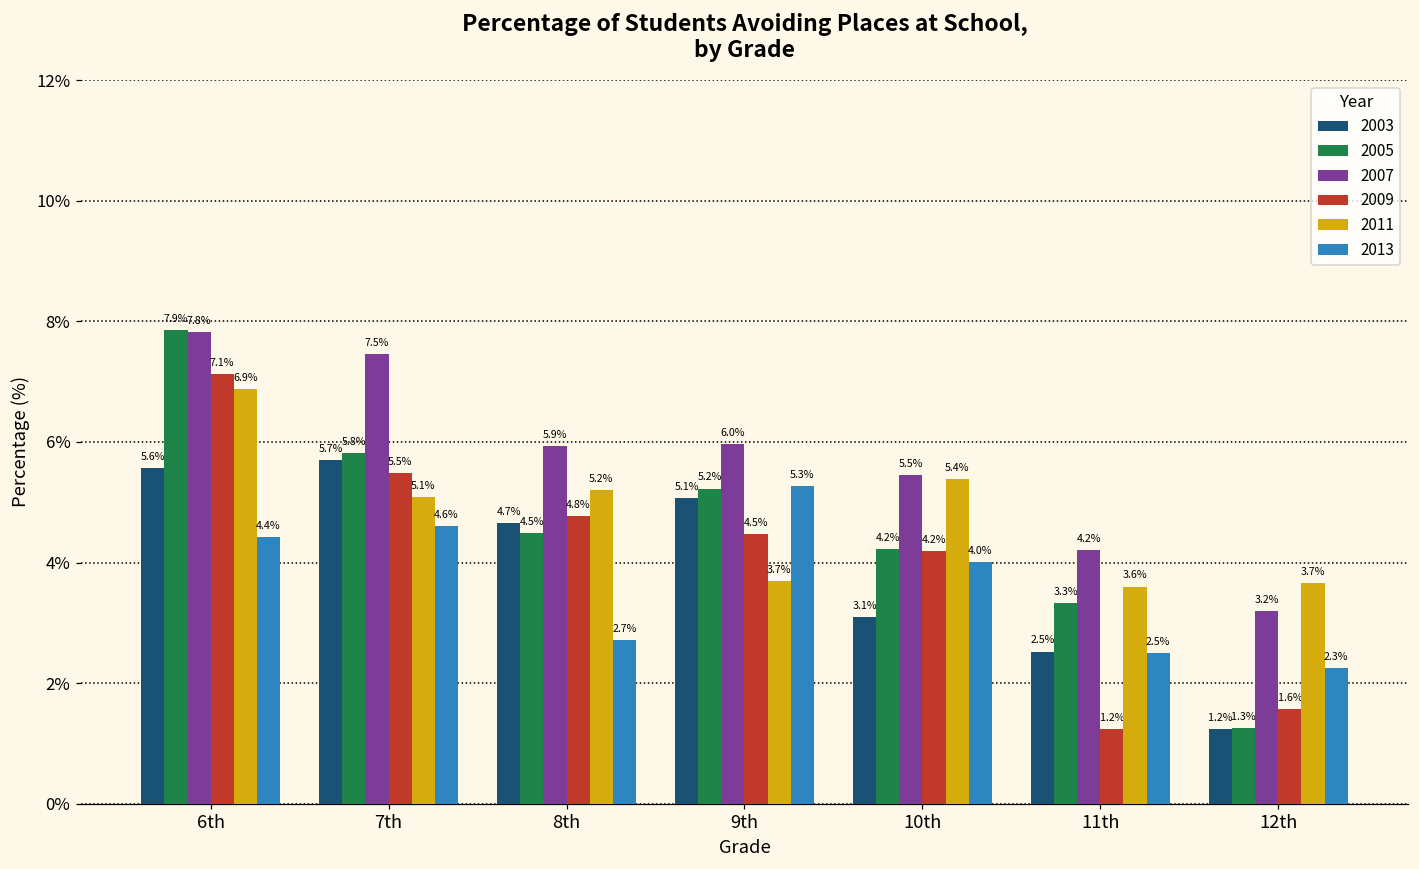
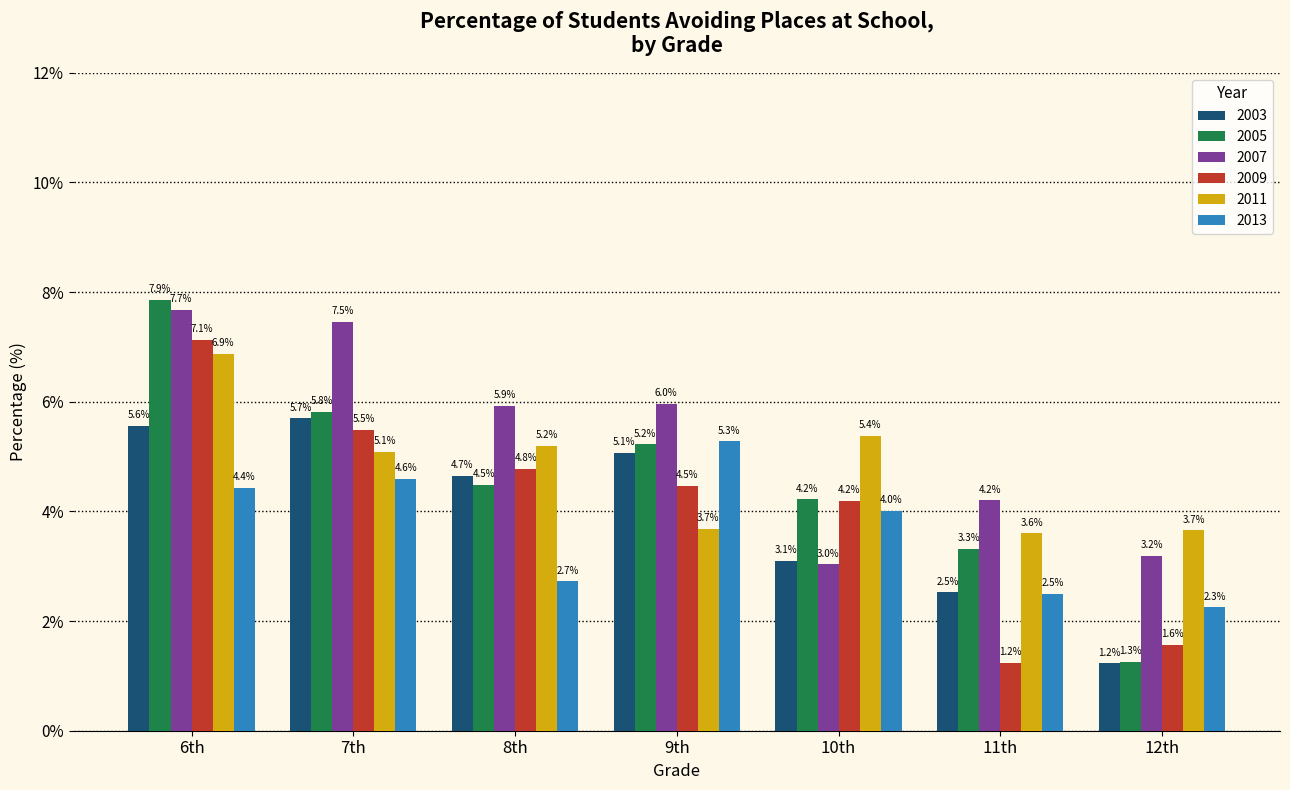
2007, 6th: 7.8% -> 7.7%
2007, 10th: 5.5% -> 3.0%
